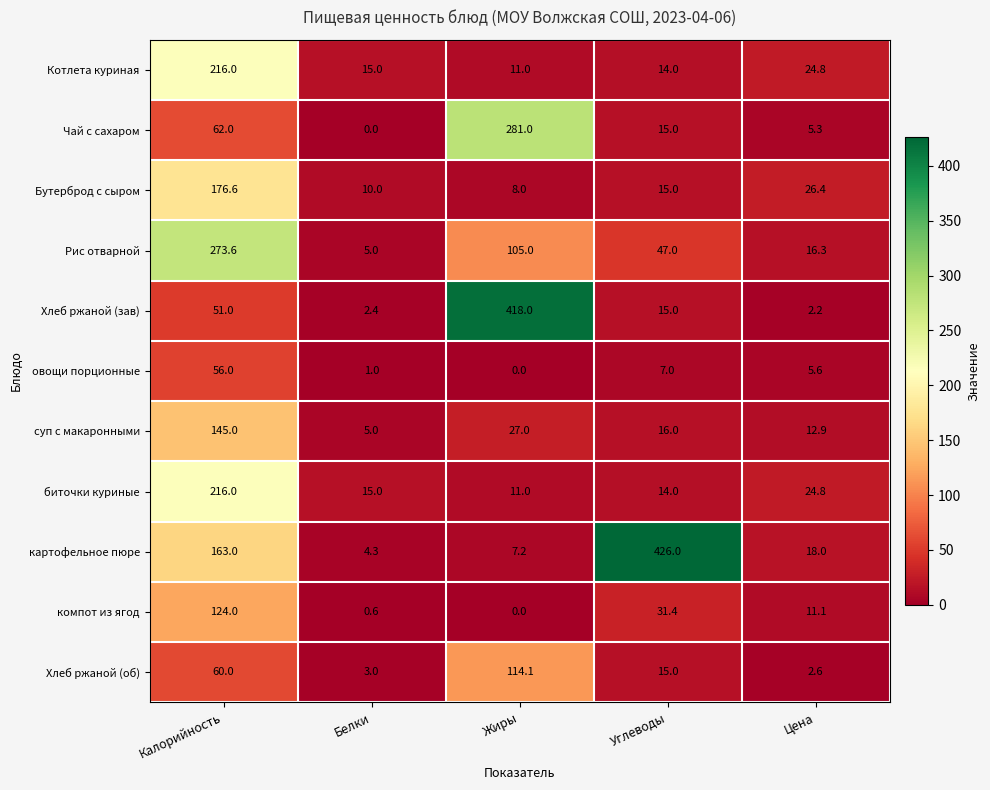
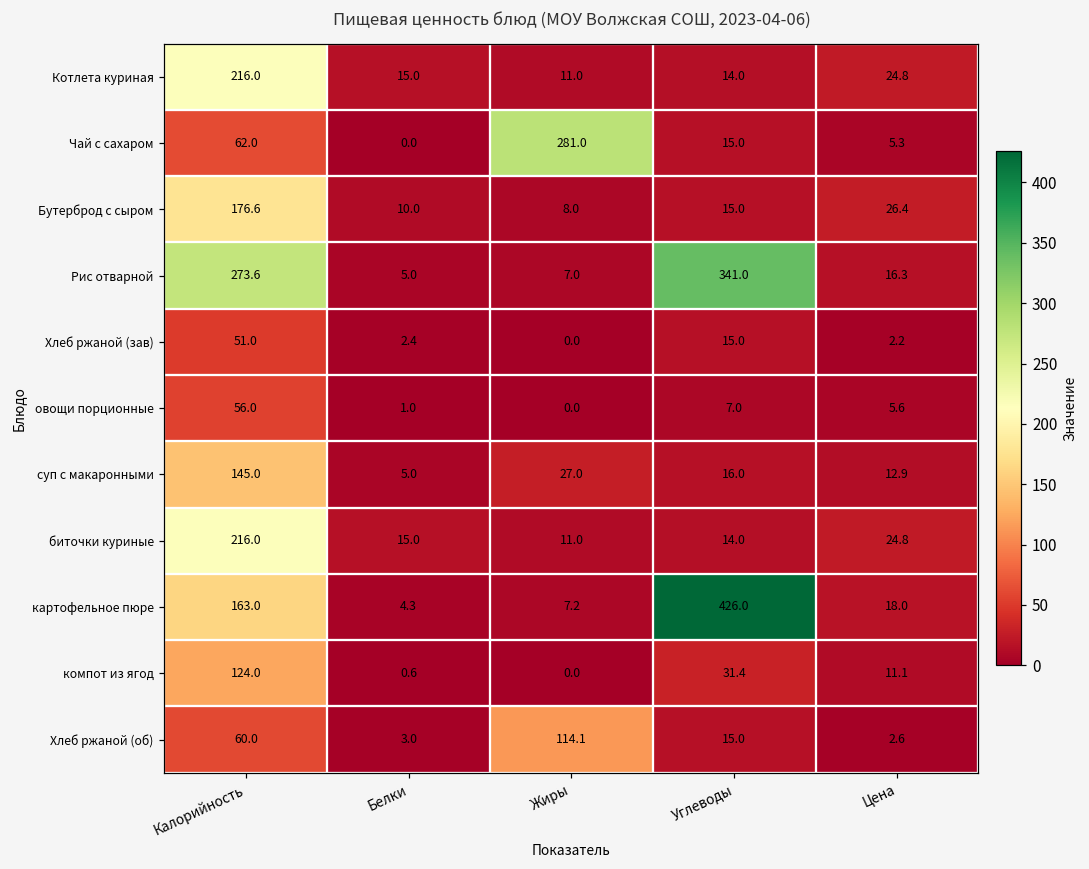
Рис отварной, Жиры: 105.0 -> 7.0
Рис отварной, Углеводы: 47.0 -> 341.0
Хлеб ржаной (зав), Жиры: 418.0 -> 0.0
